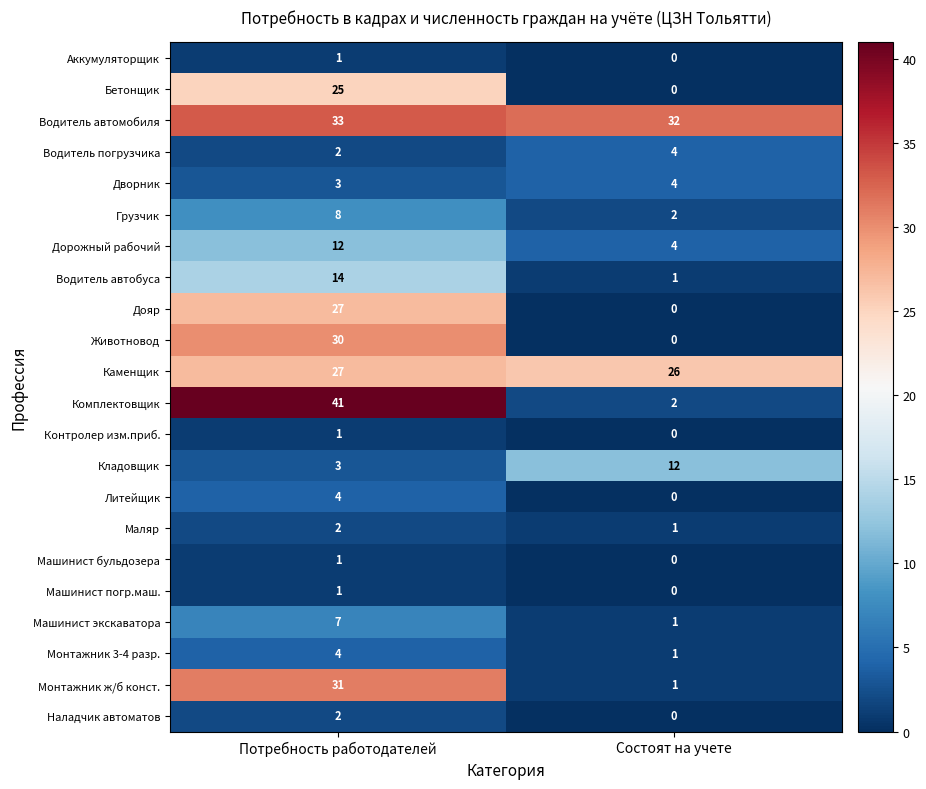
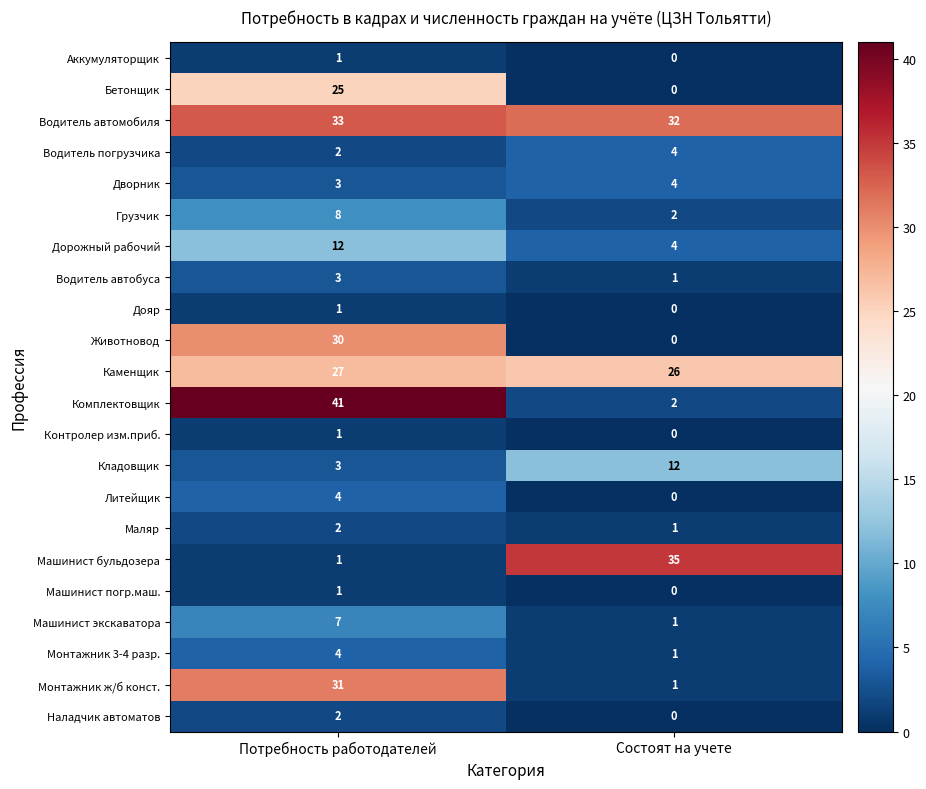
Водитель автобуса, Потребность работодателей: 14 -> 3
Дояр, Потребность работодателей: 27 -> 1
Машинист бульдозера, Состоят на учете: 0 -> 35
